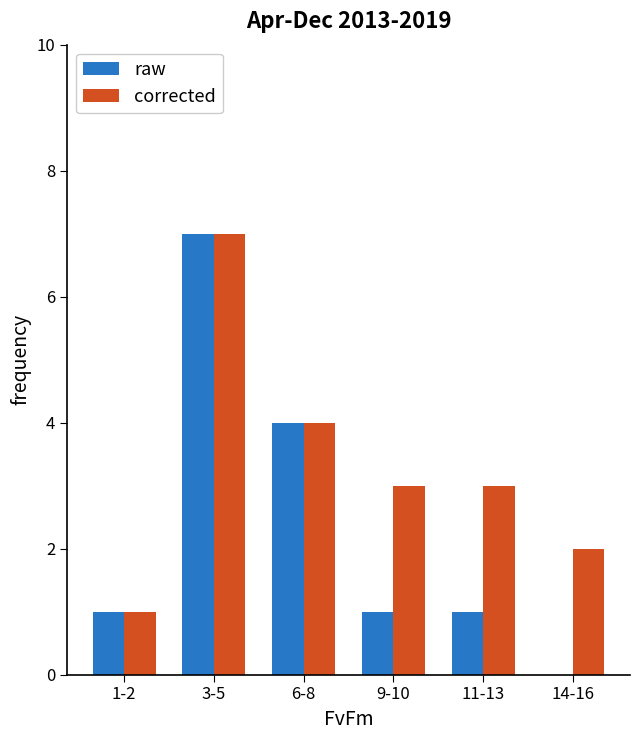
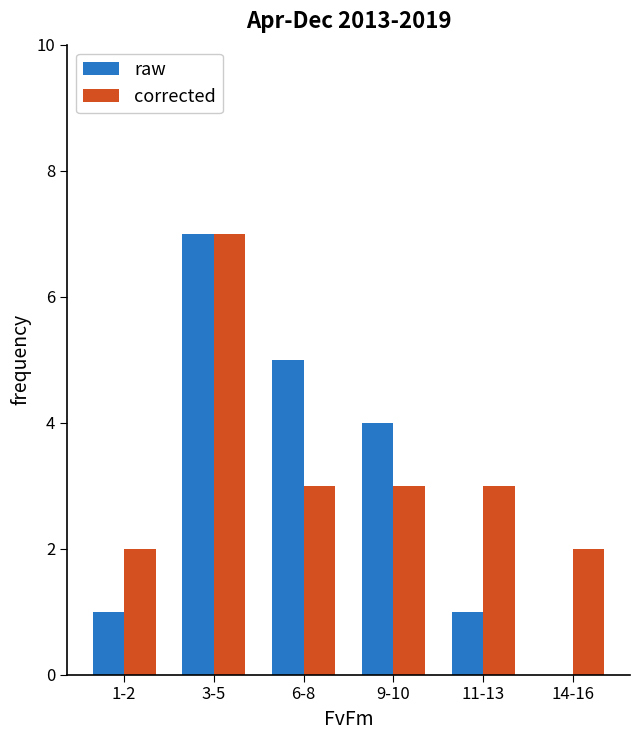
corrected, 1-2: 1 -> 2
raw, 6-8: 4 -> 5
corrected, 6-8: 4 -> 3
raw, 9-10: 1 -> 4
